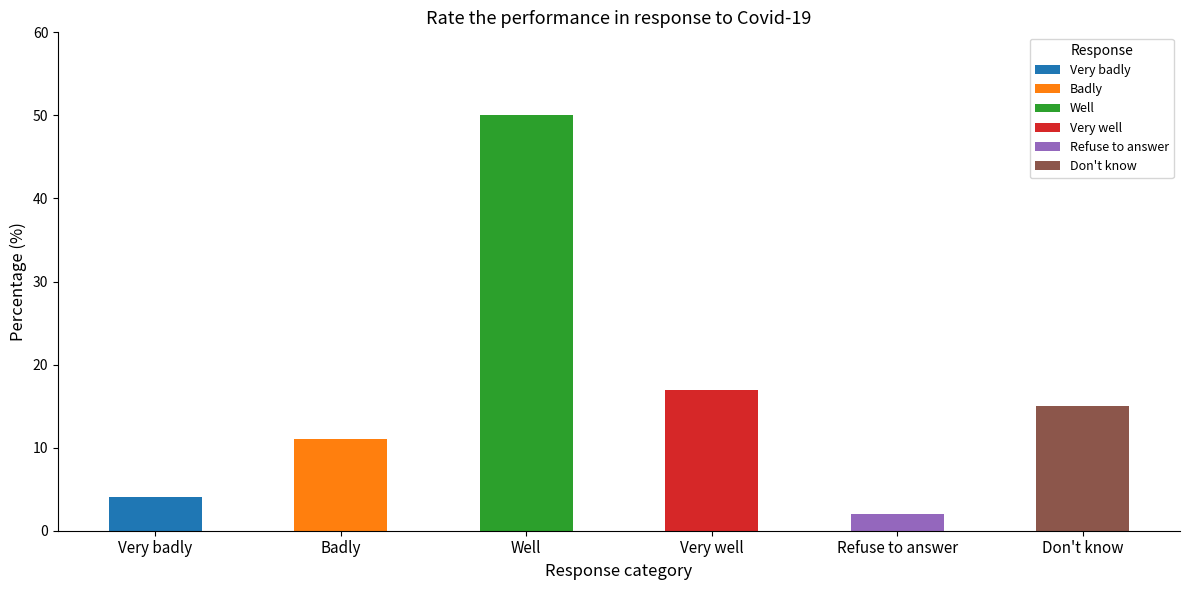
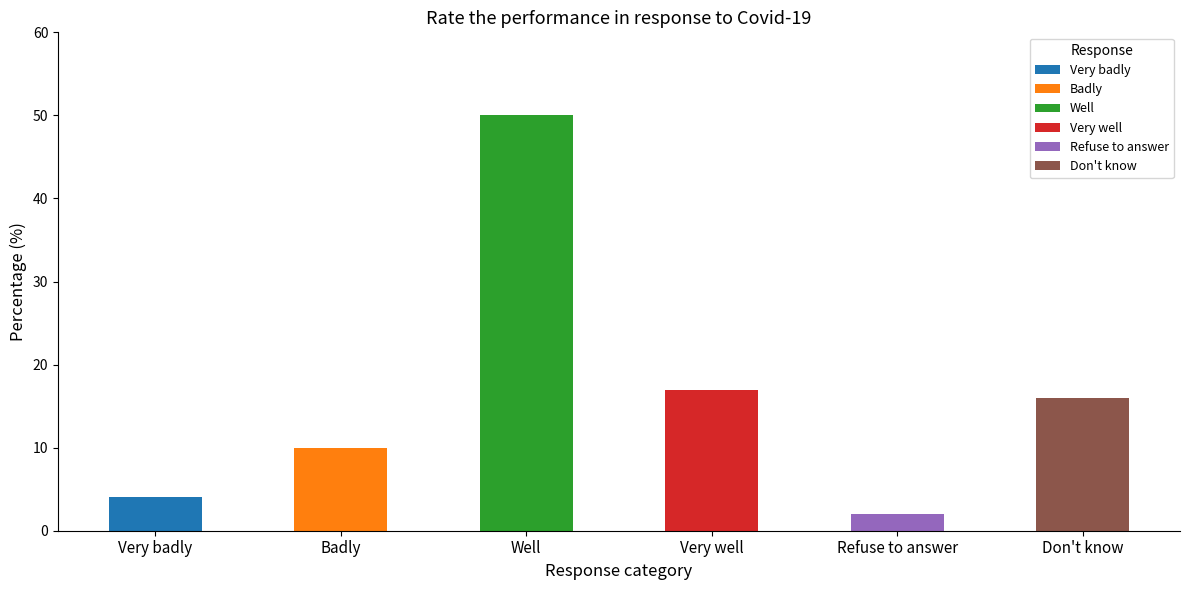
Badly: 11 -> 10
Don't know: 15 -> 16
